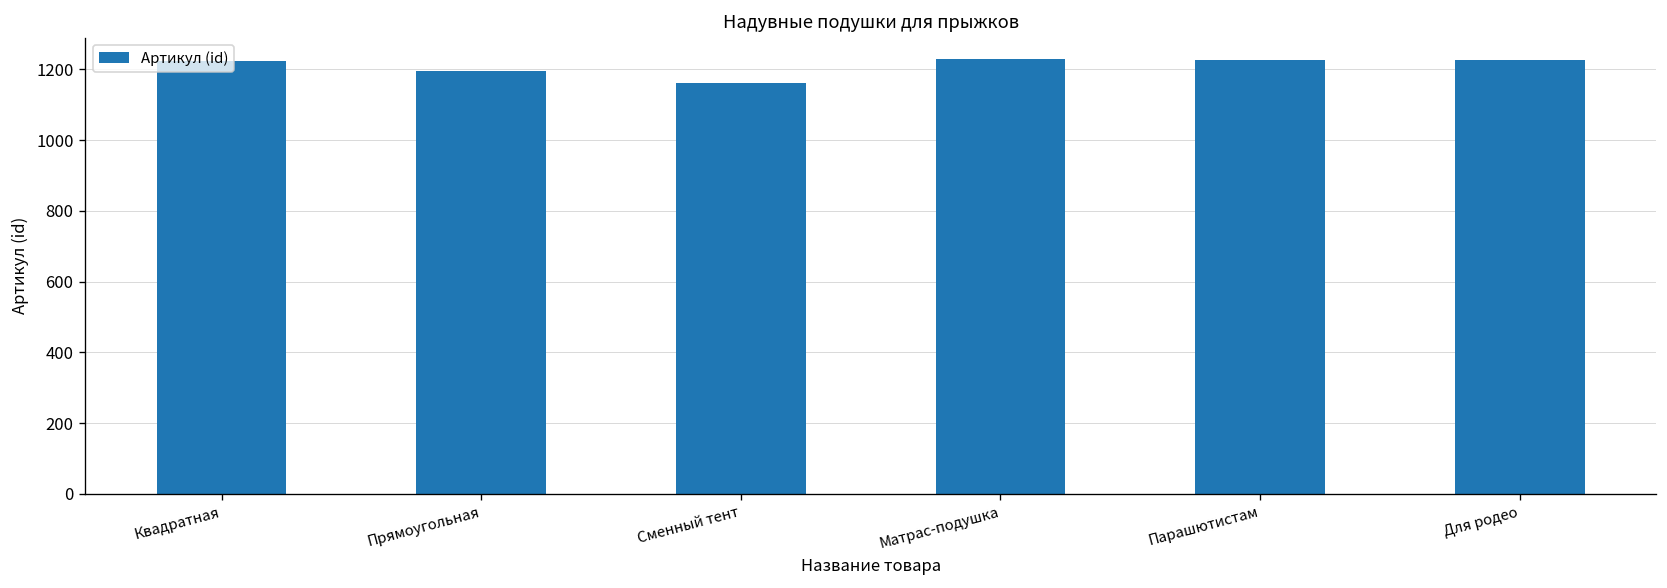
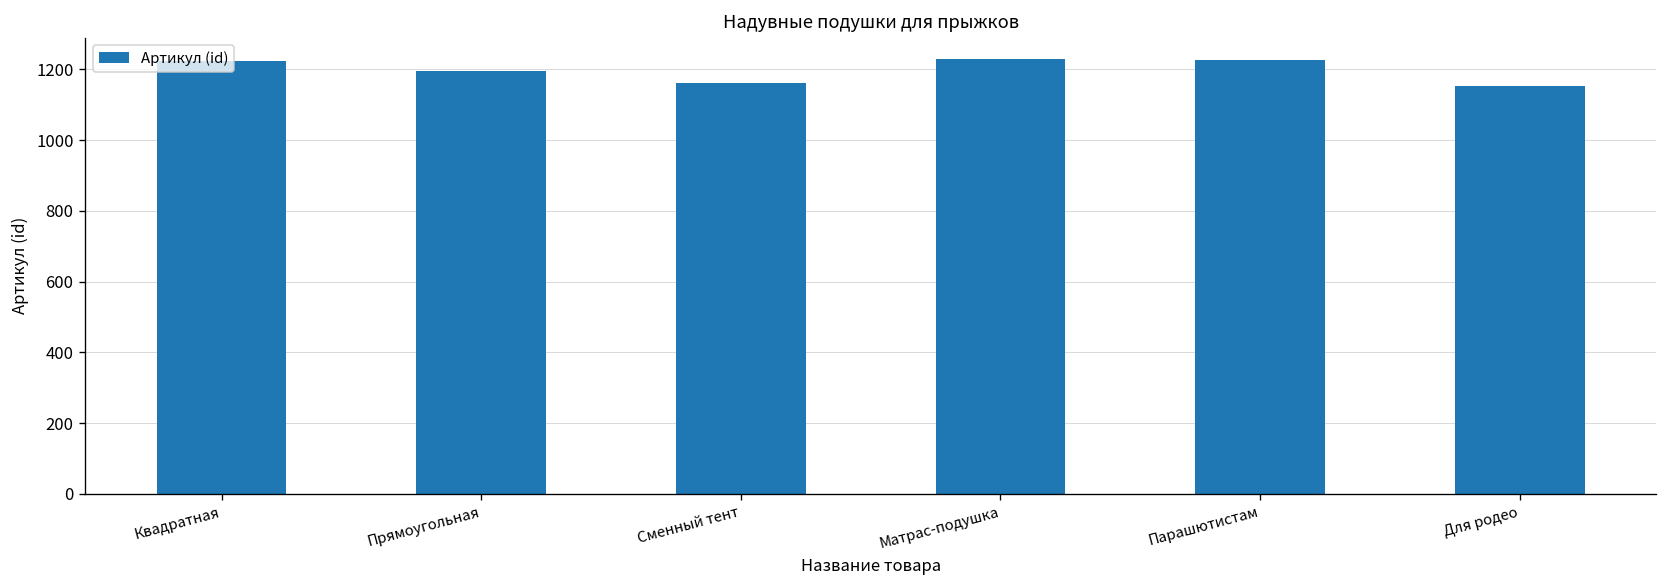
Для родео: 1230 -> 1150
